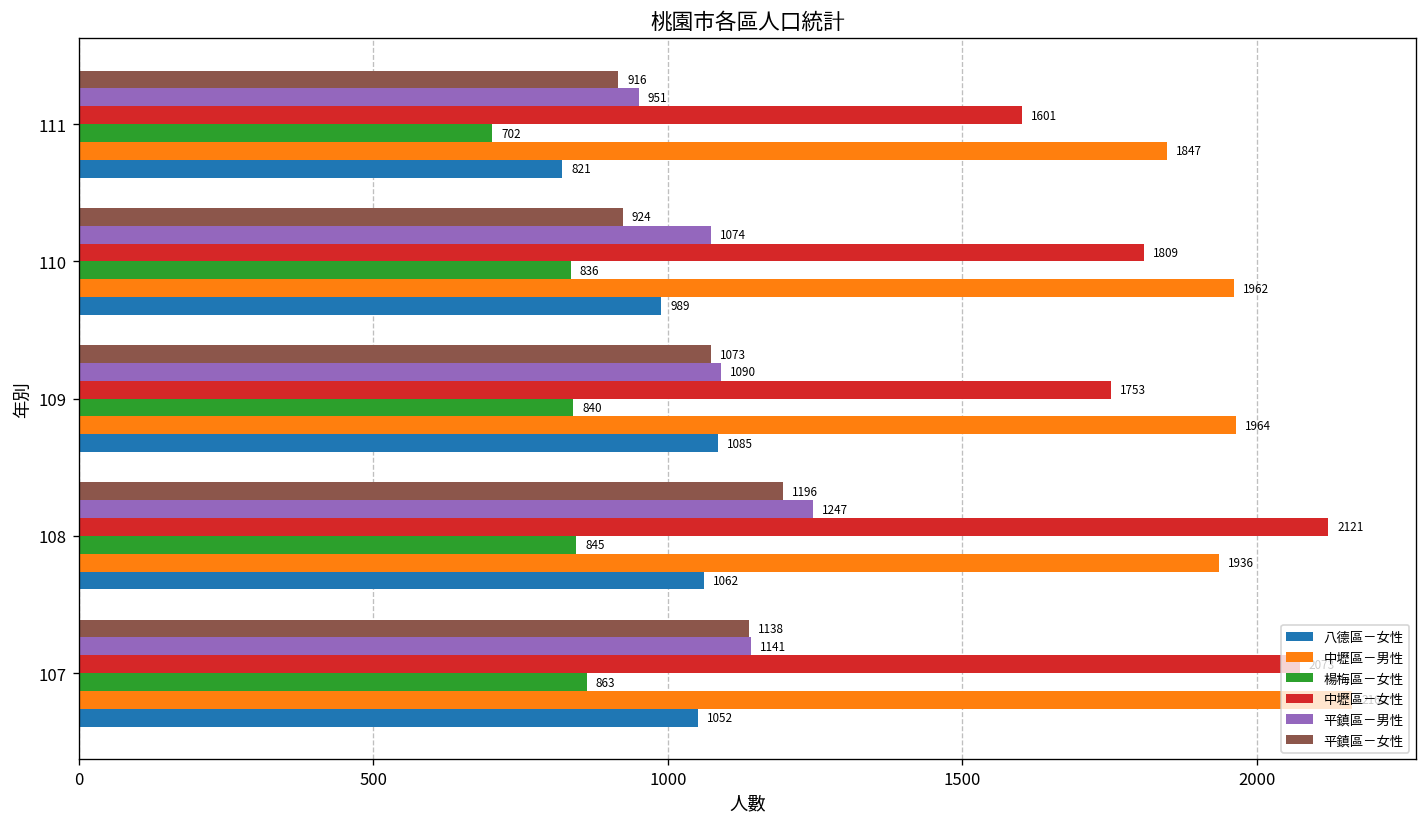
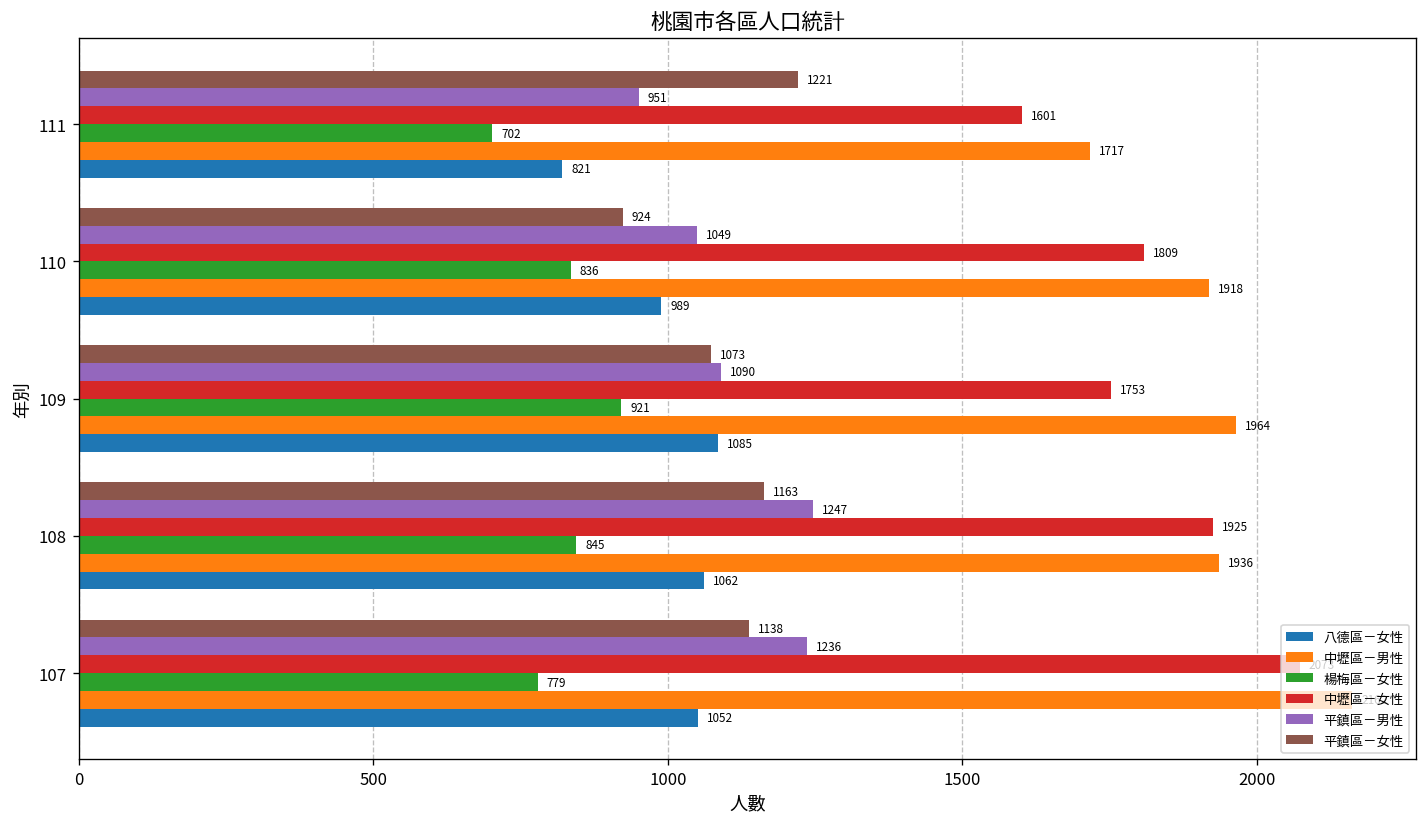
平鎮區－女性, 111: 916 -> 1221
中壢區－男性, 111: 1847 -> 1717
平鎮區－男性, 110: 1074 -> 1049
中壢區－男性, 110: 1962 -> 1918
楊梅區－女性, 109: 840 -> 921
平鎮區－女性, 108: 1196 -> 1163
中壢區－女性, 108: 2121 -> 1925
平鎮區－男性, 107: 1141 -> 1236
楊梅區－女性, 107: 863 -> 779
